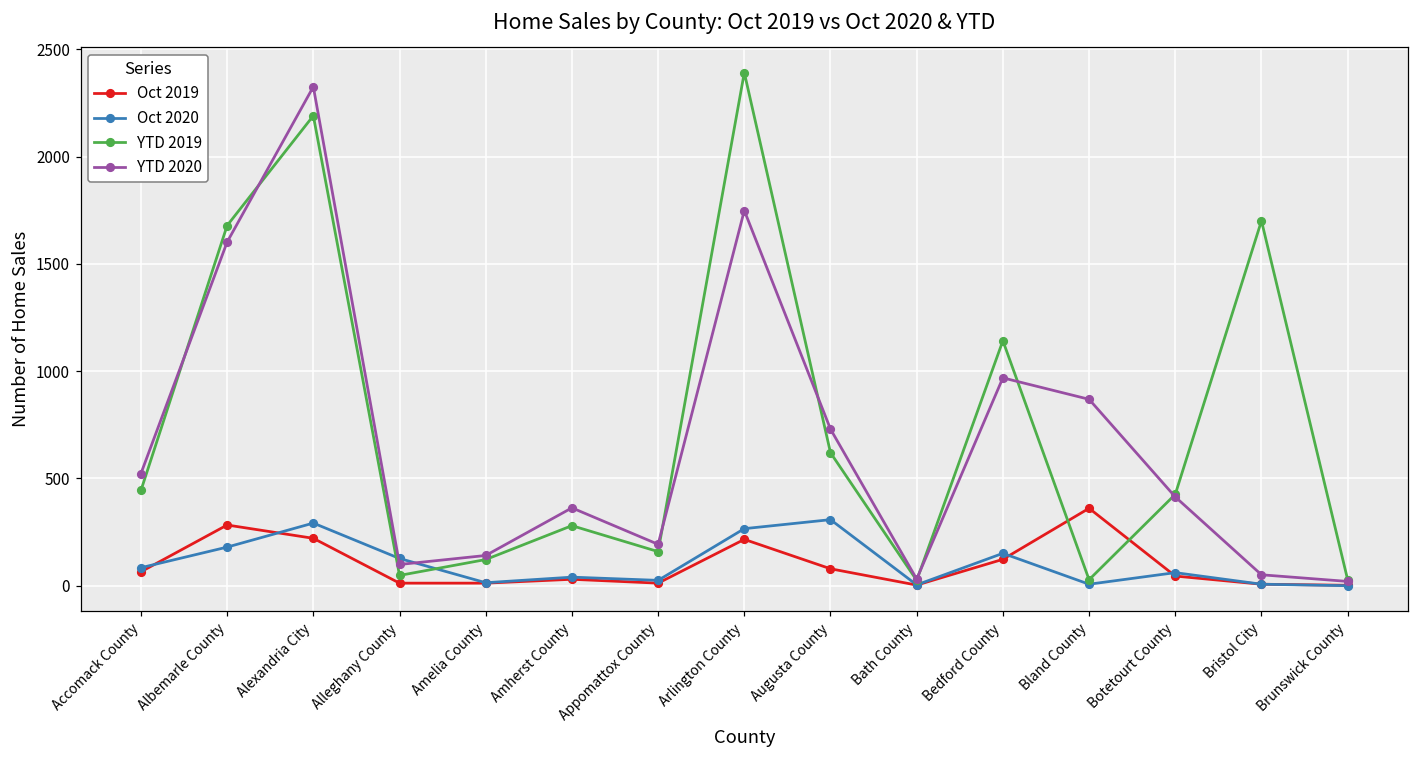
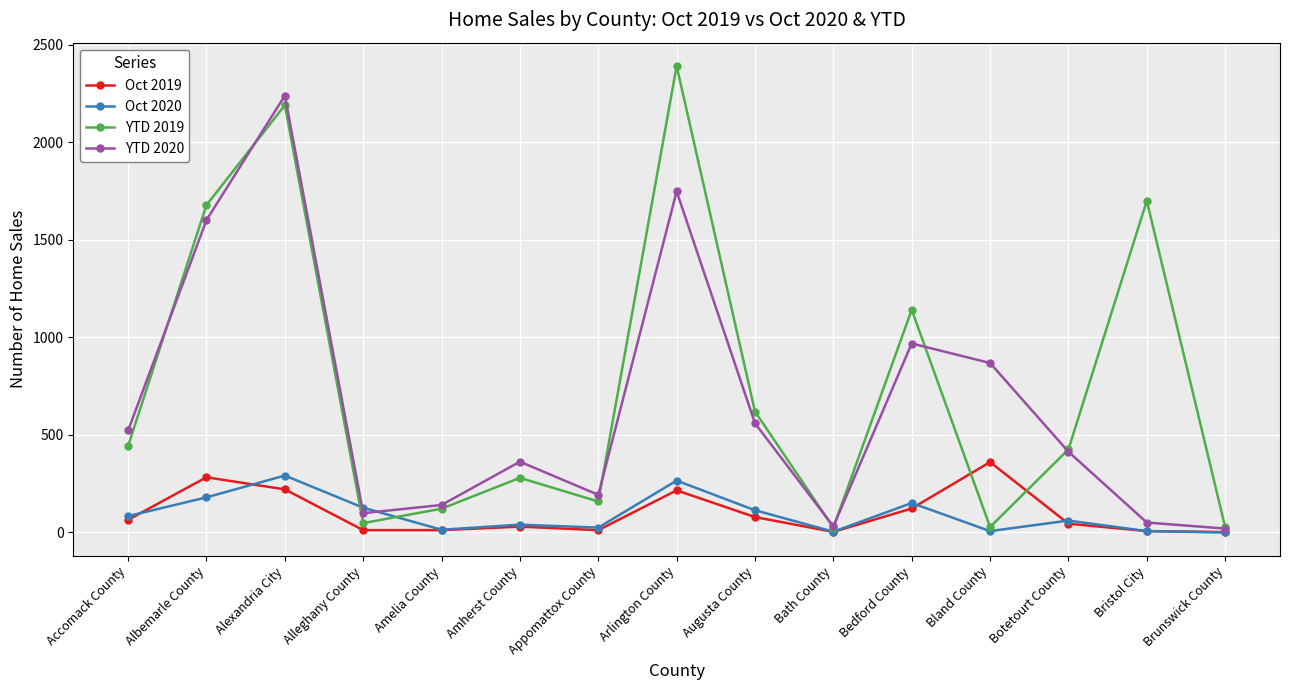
YTD 2020, Alexandria City: 2330 -> 2240
Oct 2020, Augusta County: 310 -> 110
YTD 2020, Augusta County: 730 -> 560
